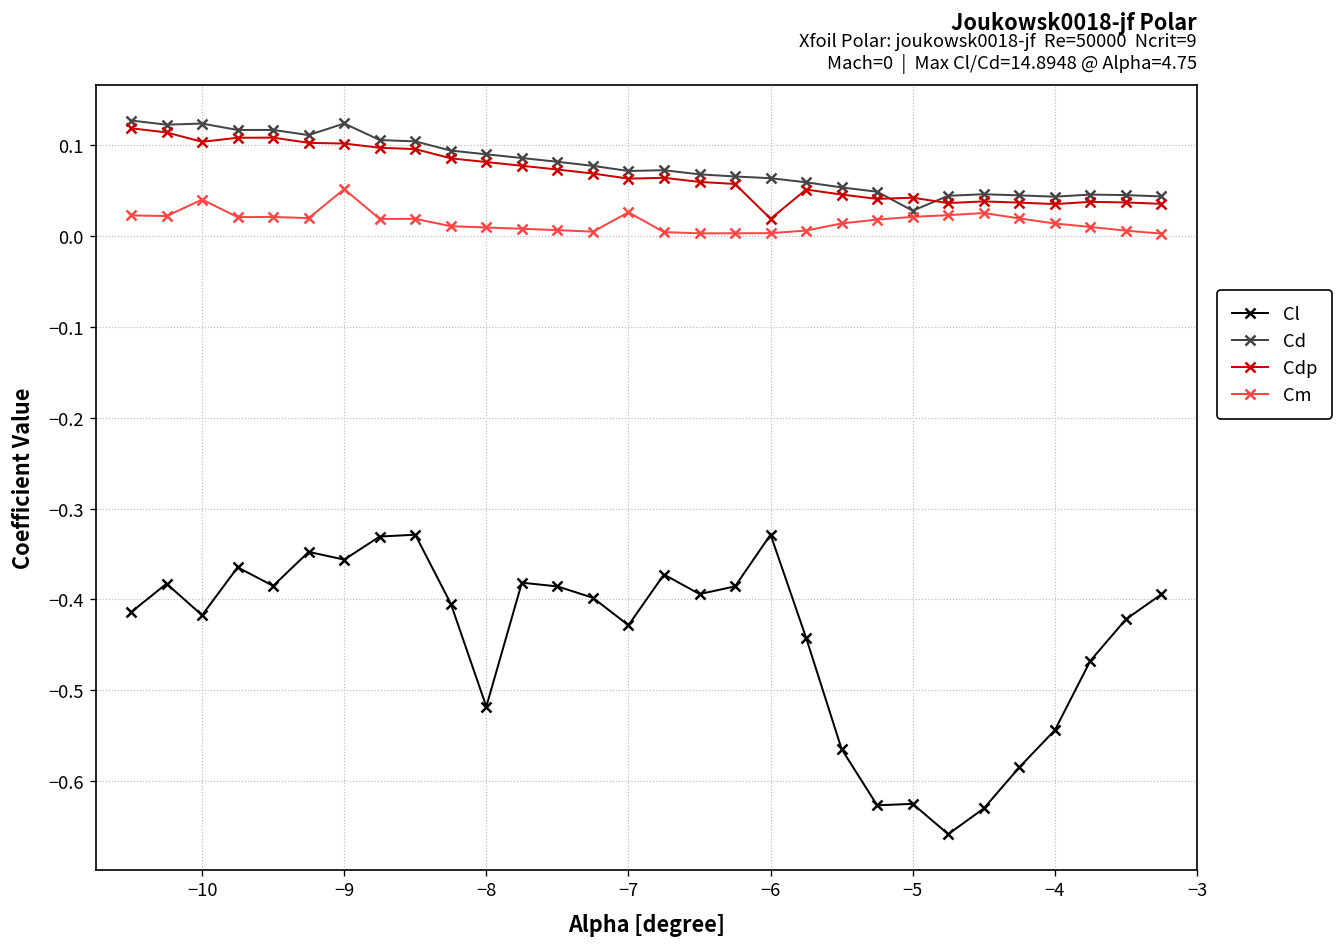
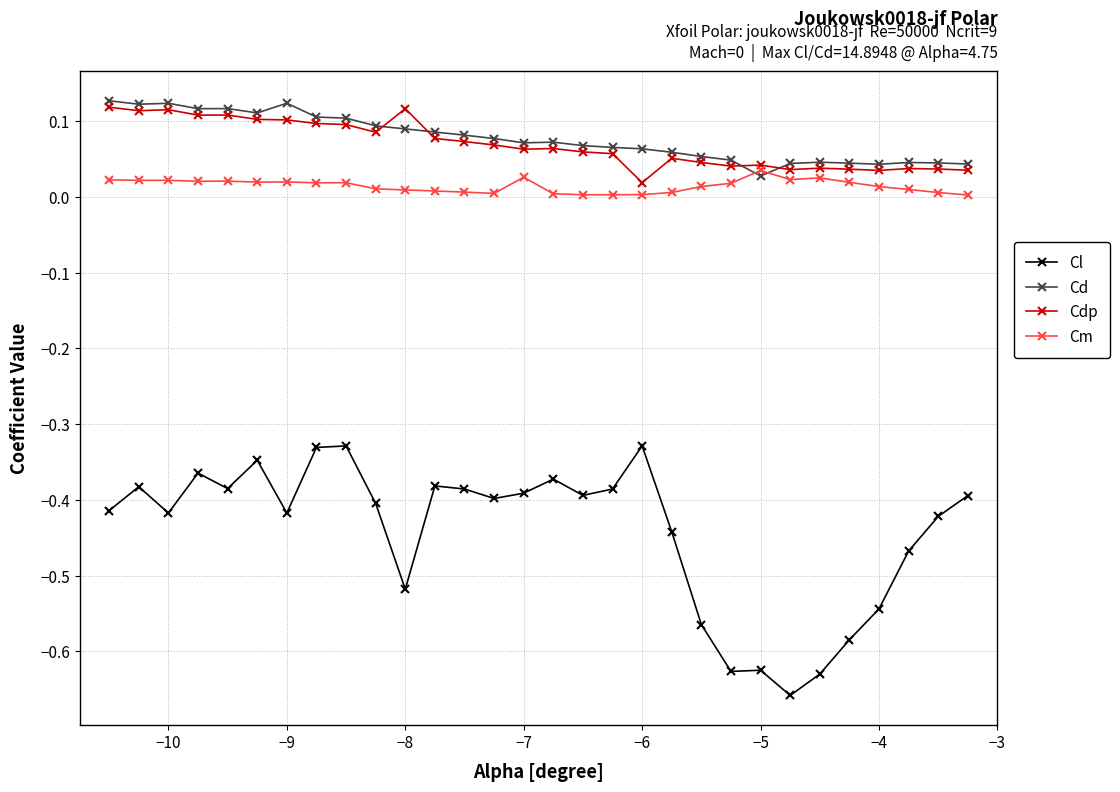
Cdp, −10: 0.10 -> 0.12
Cm, −10: 0.04 -> 0.02
Cl, −9: -0.36 -> -0.42
Cm, −9: 0.05 -> 0.02
Cdp, −8: 0.08 -> 0.12
Cl, −7: -0.43 -> -0.39
Cm, −5: 0.02 -> 0.04
